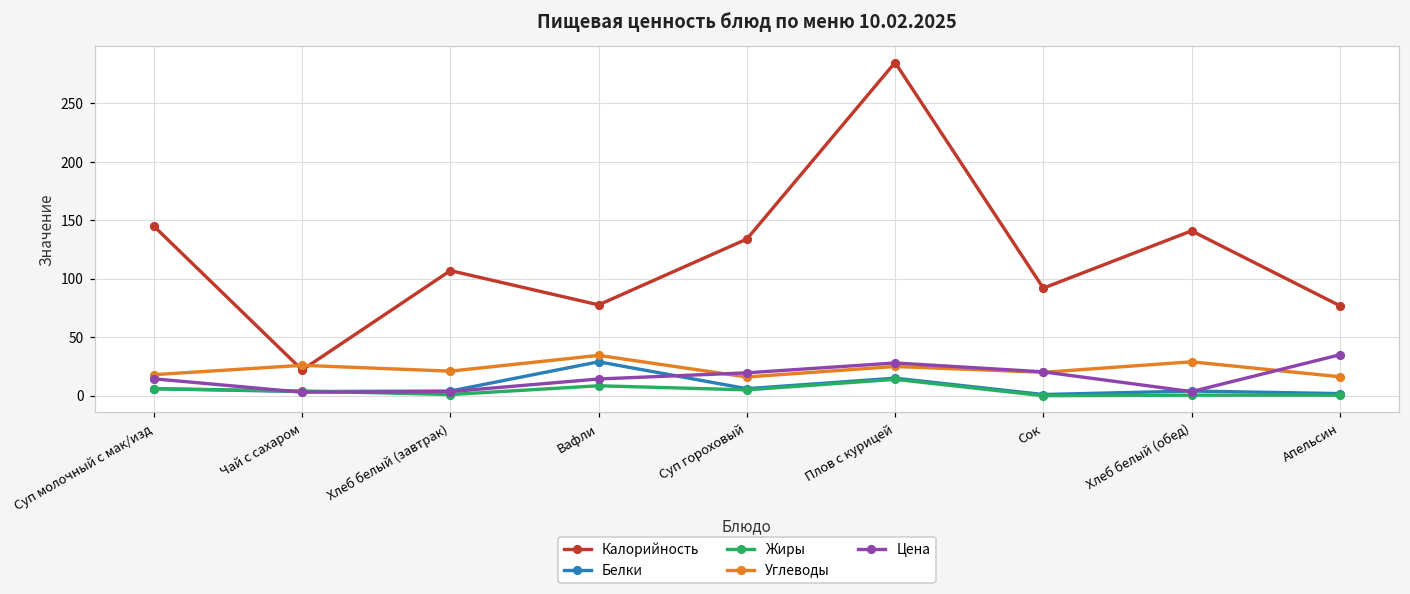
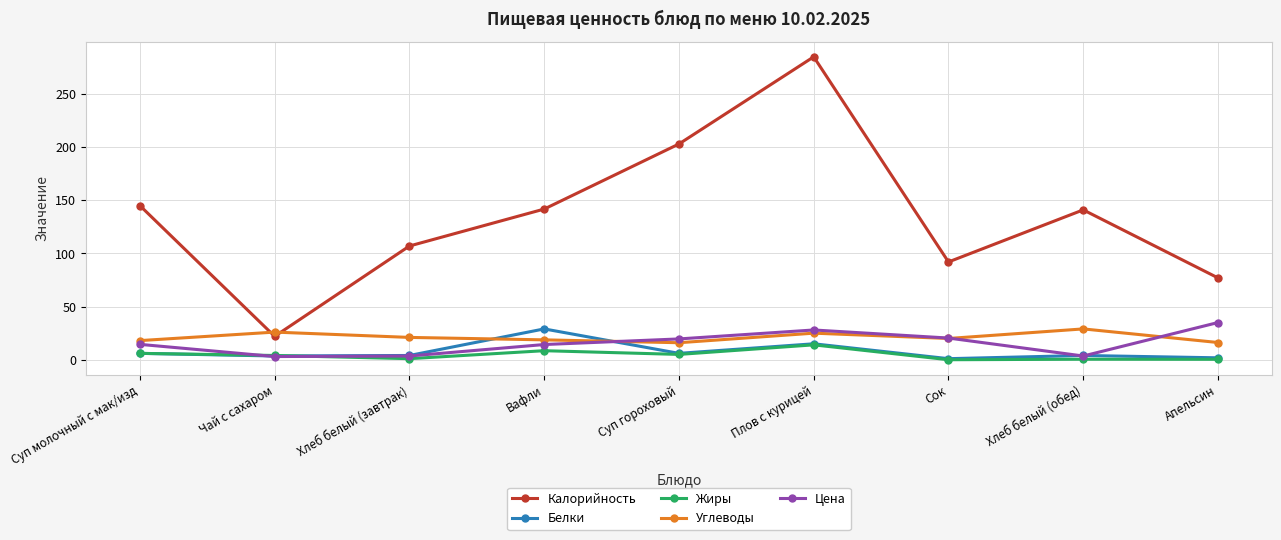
Калорийность, Вафли: 78 -> 142
Углеводы, Вафли: 35 -> 19
Калорийность, Суп гороховый: 134 -> 203
